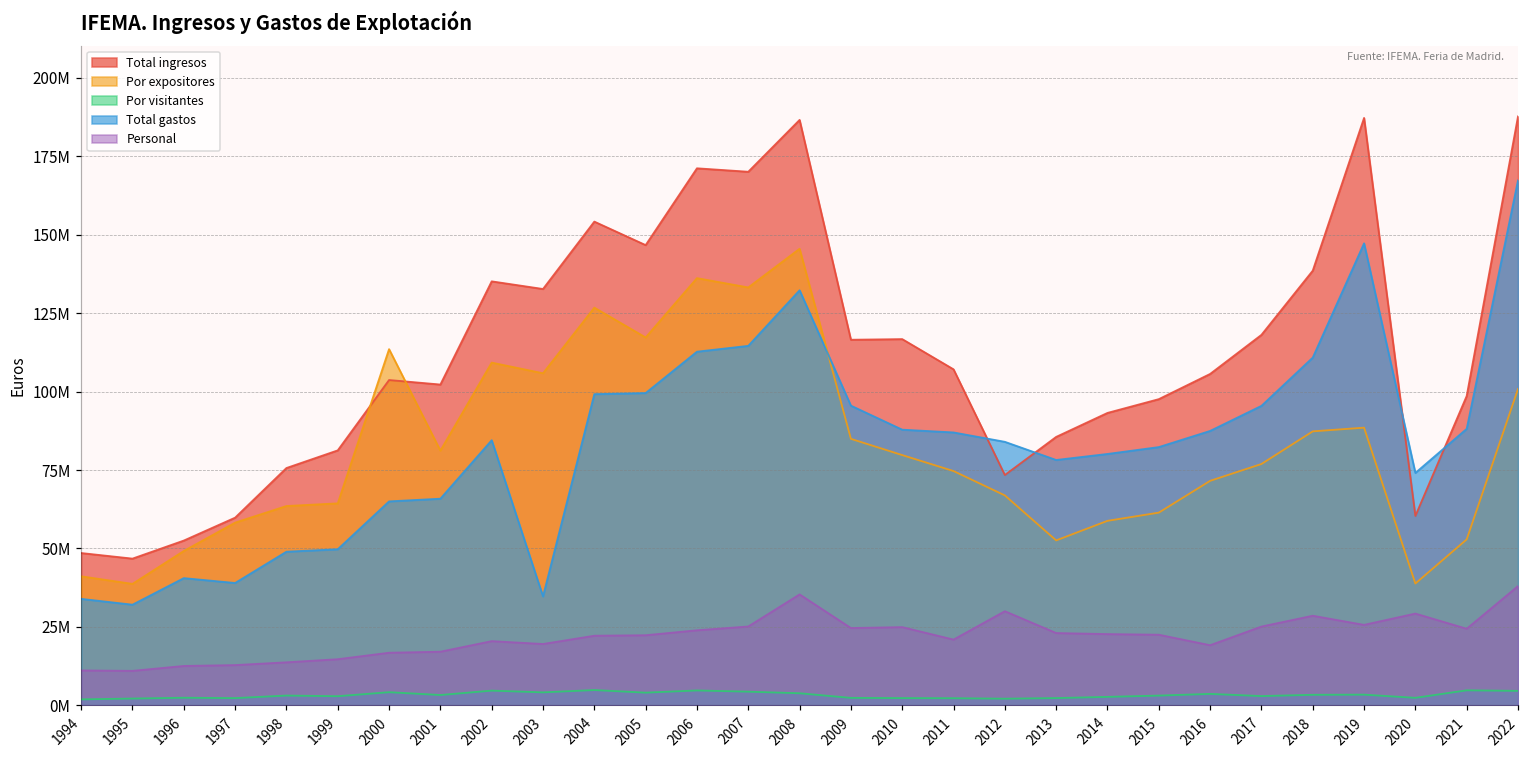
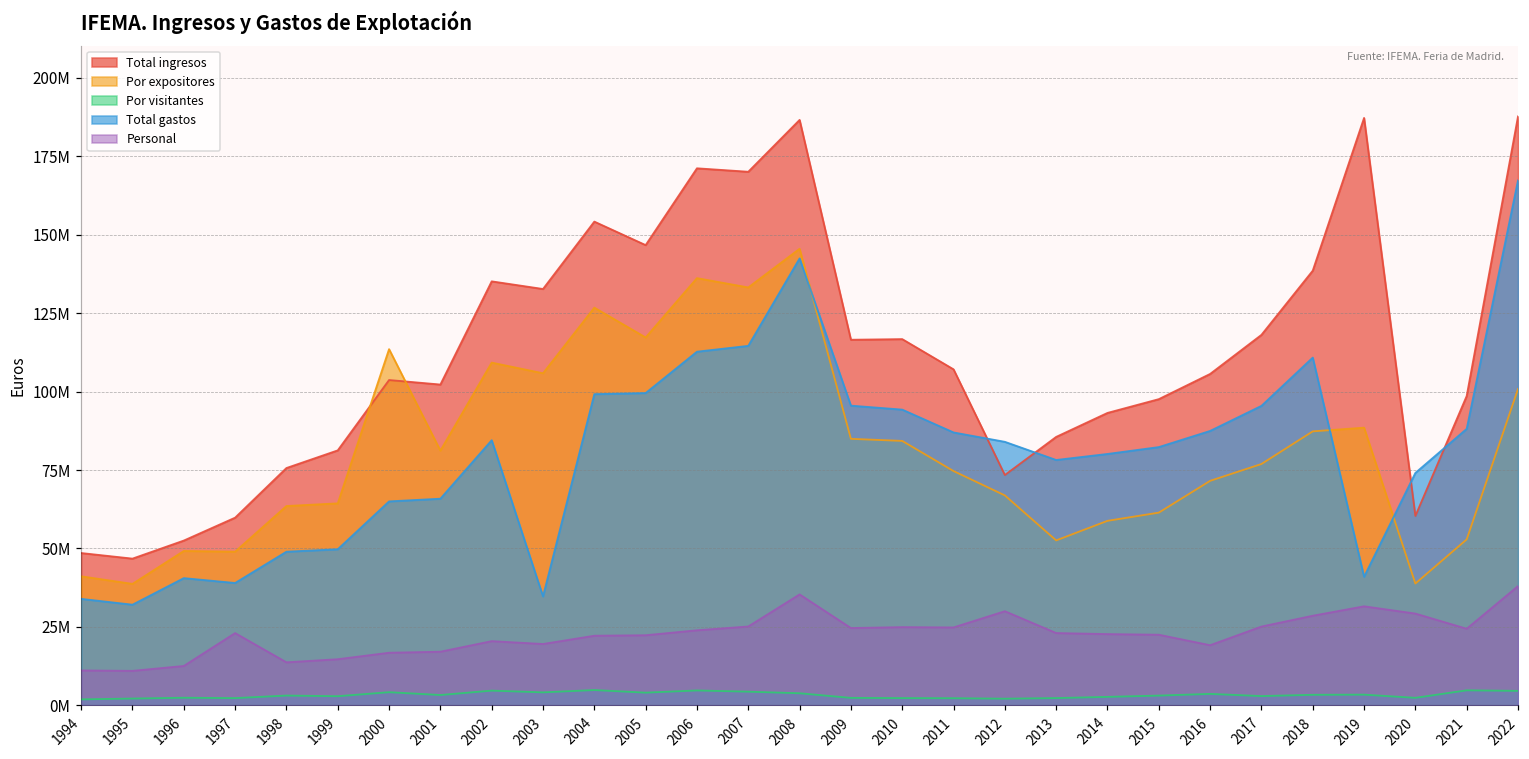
Por expositores, 1997: 58000000 -> 49000000
Personal, 1997: 13000000 -> 23000000
Total gastos, 2008: 132000000 -> 142000000
Por expositores, 2010: 80000000 -> 84000000
Total gastos, 2010: 88000000 -> 94000000
Personal, 2011: 21000000 -> 25000000
Total gastos, 2019: 147000000 -> 41000000
Personal, 2019: 26000000 -> 32000000
